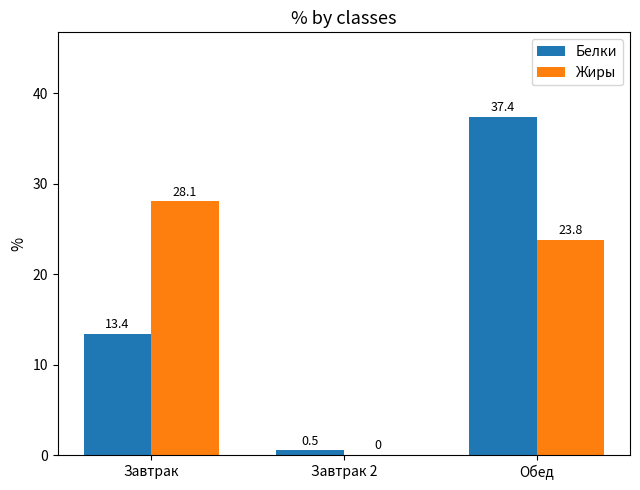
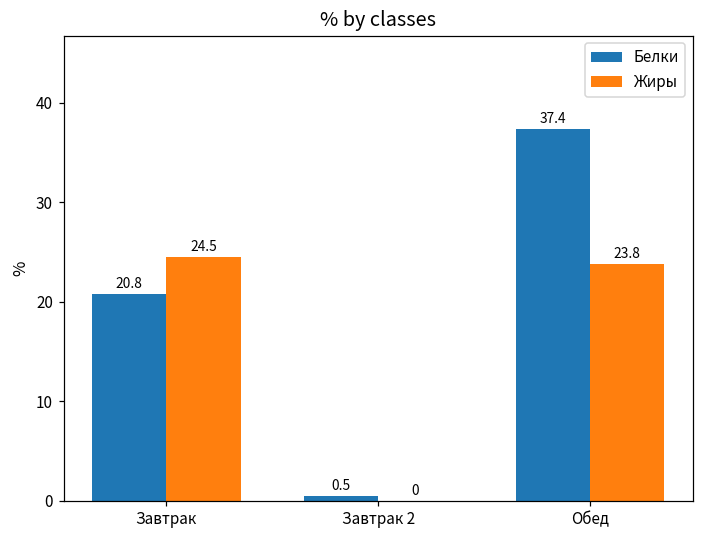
Белки, Завтрак: 13.4 -> 20.8
Жиры, Завтрак: 28.1 -> 24.5
